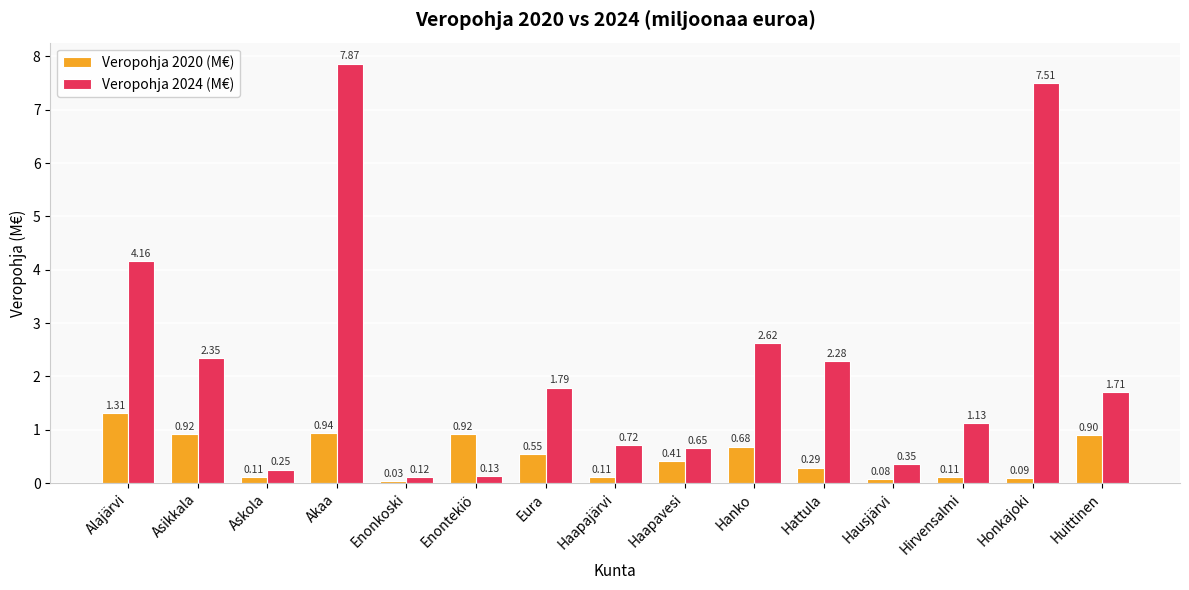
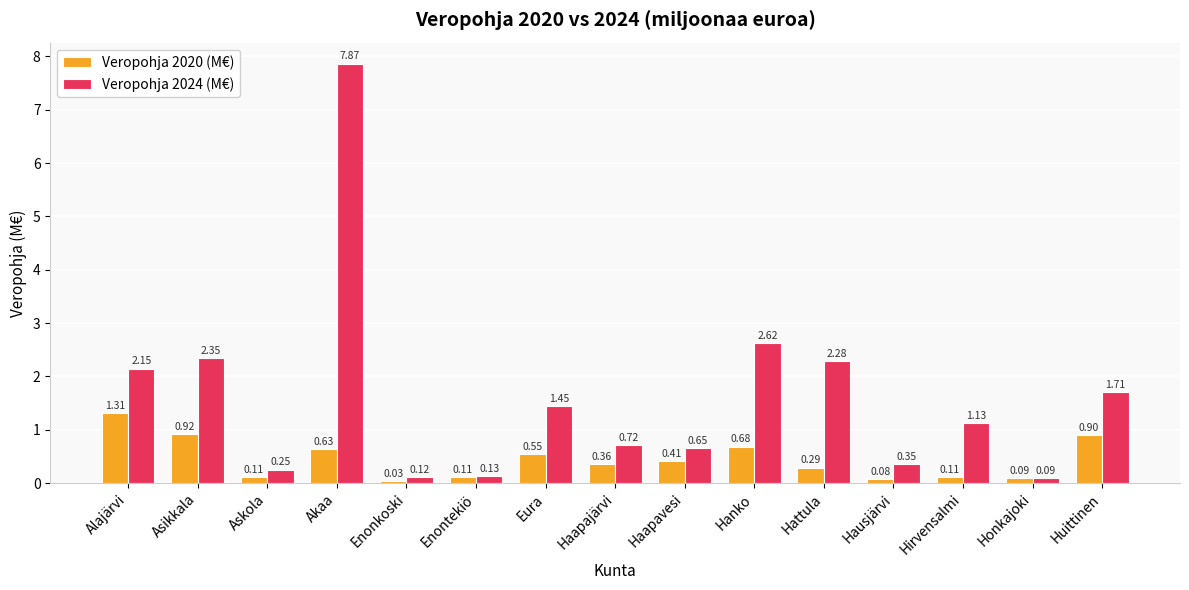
Veropohja 2024 (M€), Alajärvi: 4.16 -> 2.15
Veropohja 2020 (M€), Akaa: 0.94 -> 0.63
Veropohja 2020 (M€), Enontekiö: 0.92 -> 0.11
Veropohja 2024 (M€), Eura: 1.79 -> 1.45
Veropohja 2020 (M€), Haapajärvi: 0.11 -> 0.36
Veropohja 2024 (M€), Honkajoki: 7.51 -> 0.09
